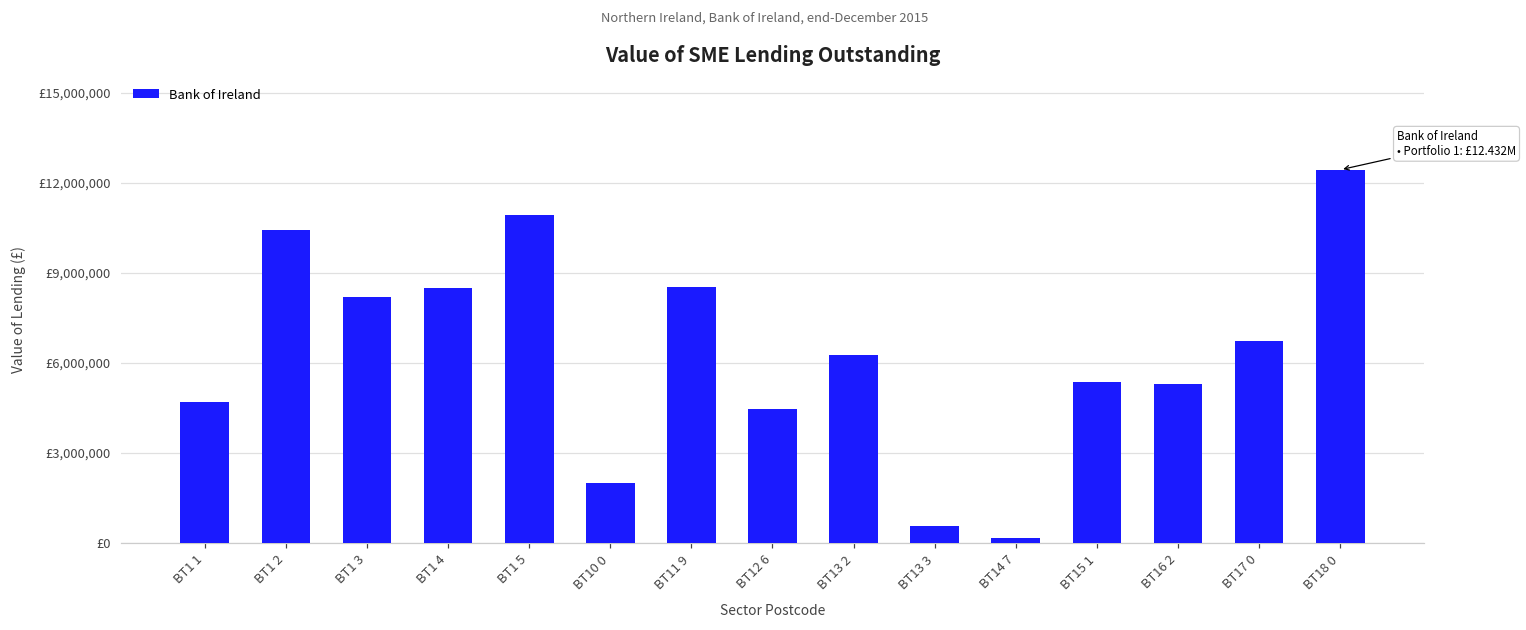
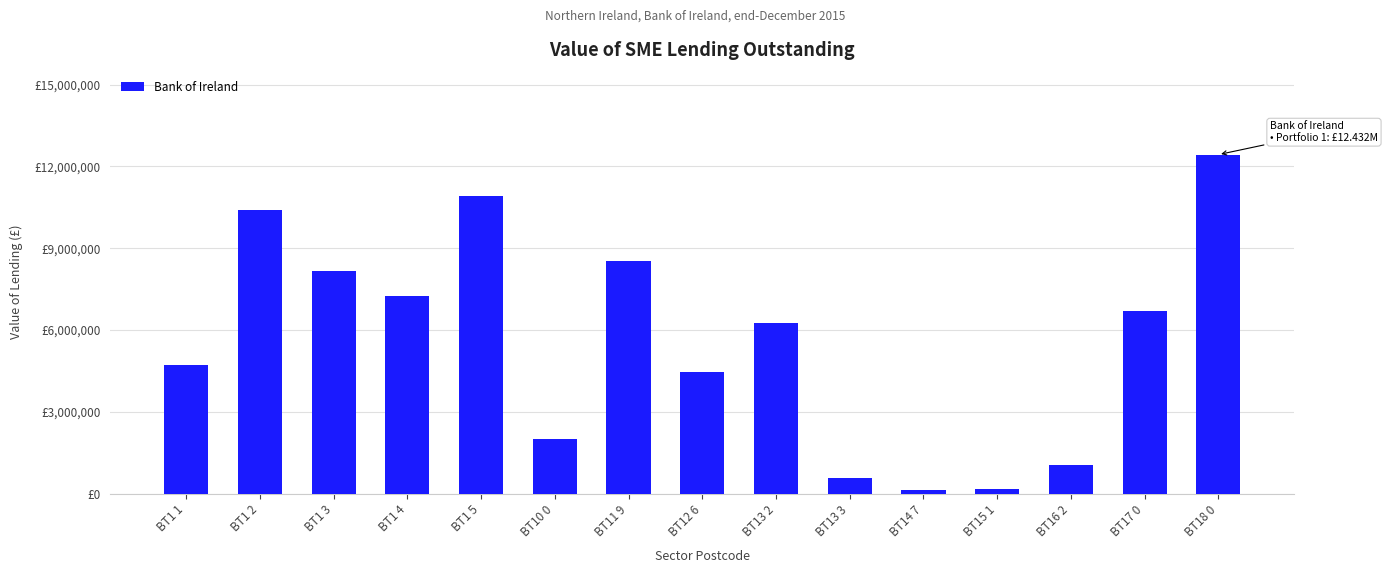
BT1 4: £8,500,000 -> £7,200,000
BT15 1: £5,300,000 -> £200,000
BT16 2: £5,300,000 -> £1,000,000
